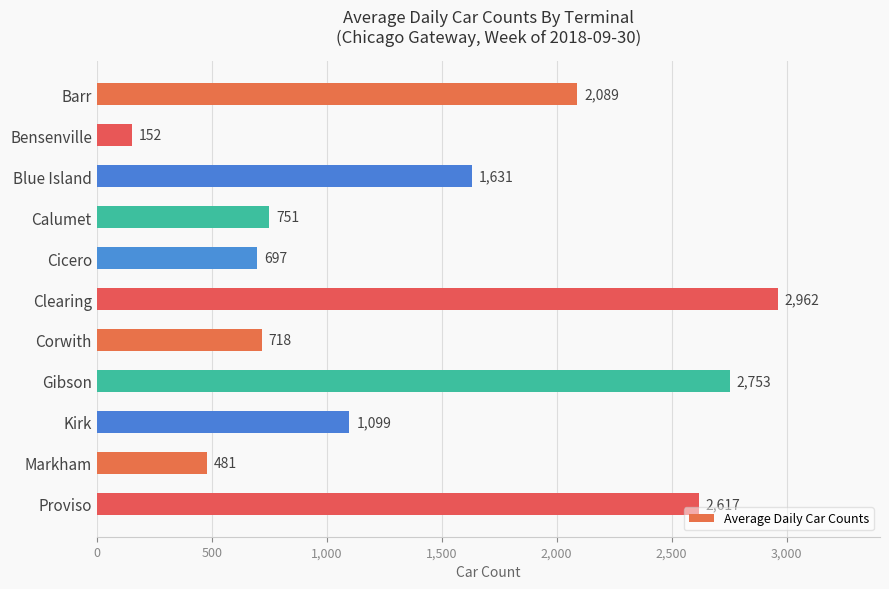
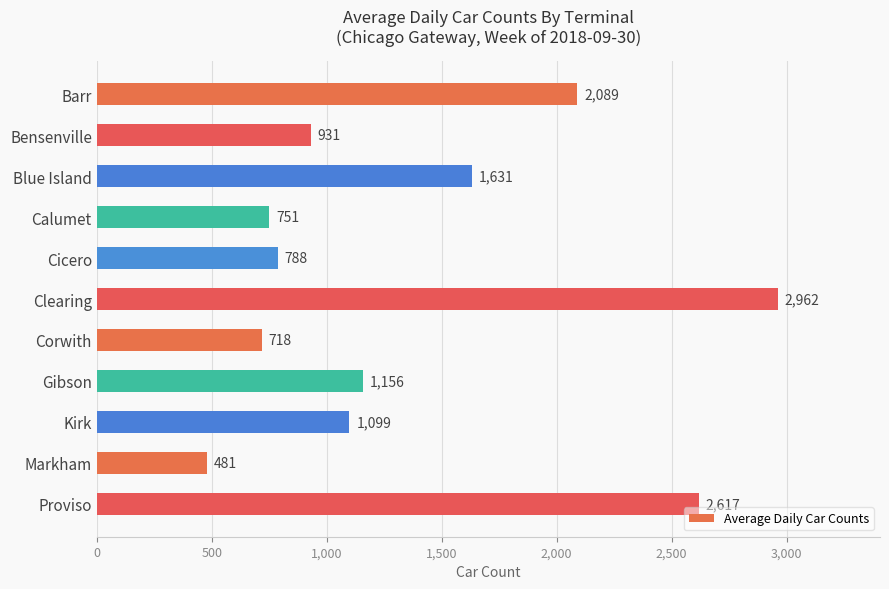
Bensenville: 152 -> 931
Cicero: 697 -> 788
Gibson: 2,753 -> 1,156
